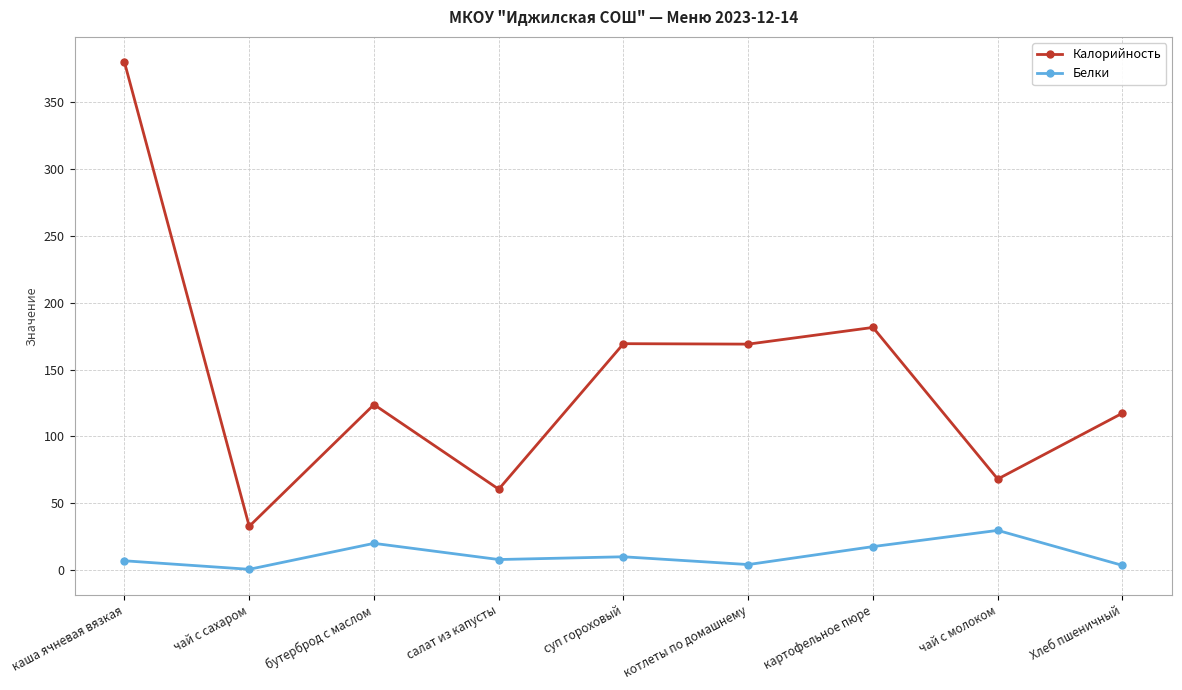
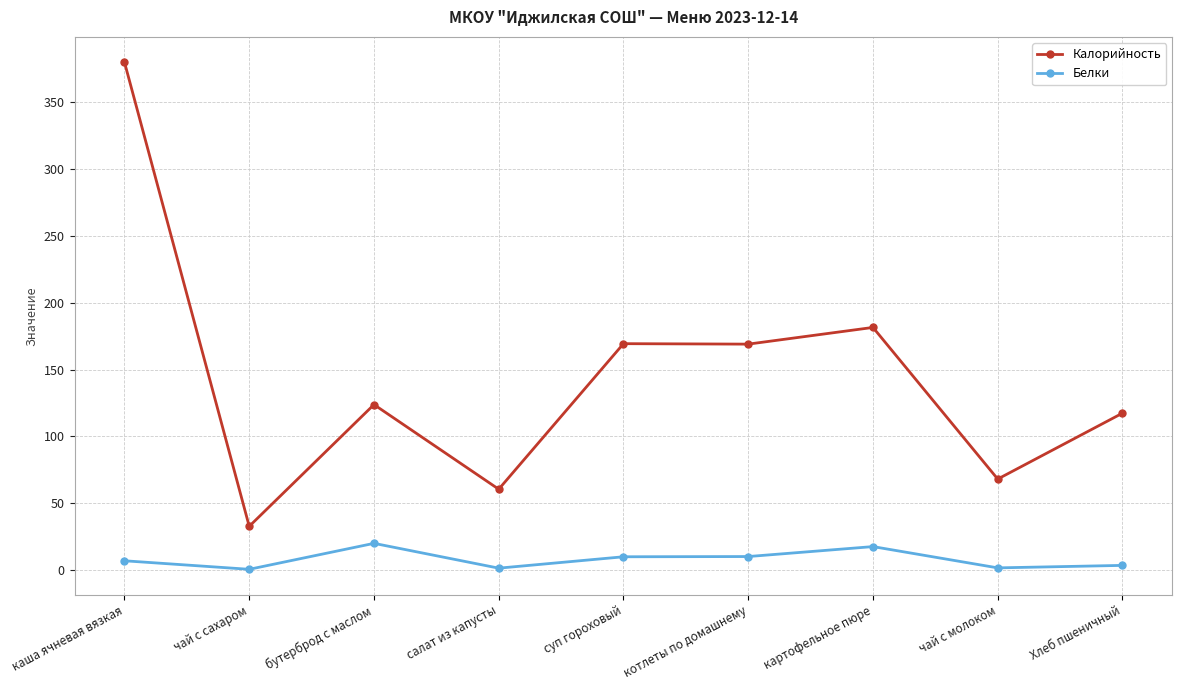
Белки, салат из капусты: 8 -> 1
Белки, котлеты по домашнему: 4 -> 10
Белки, чай с молоком: 30 -> 2
